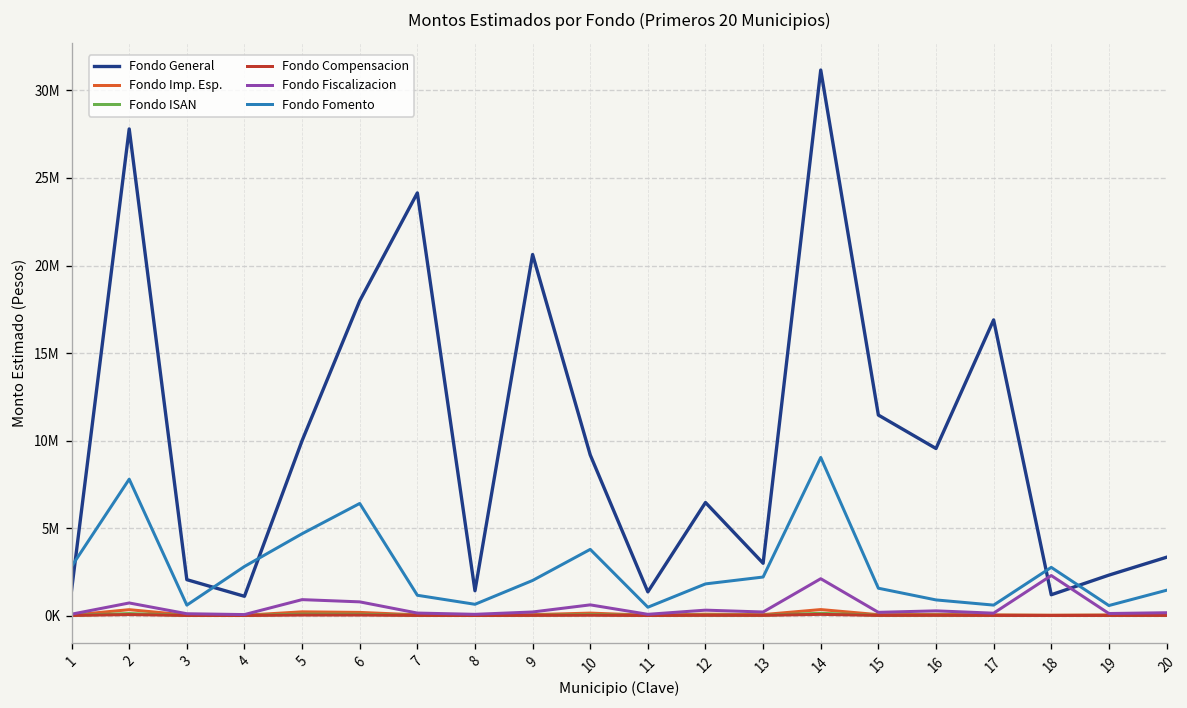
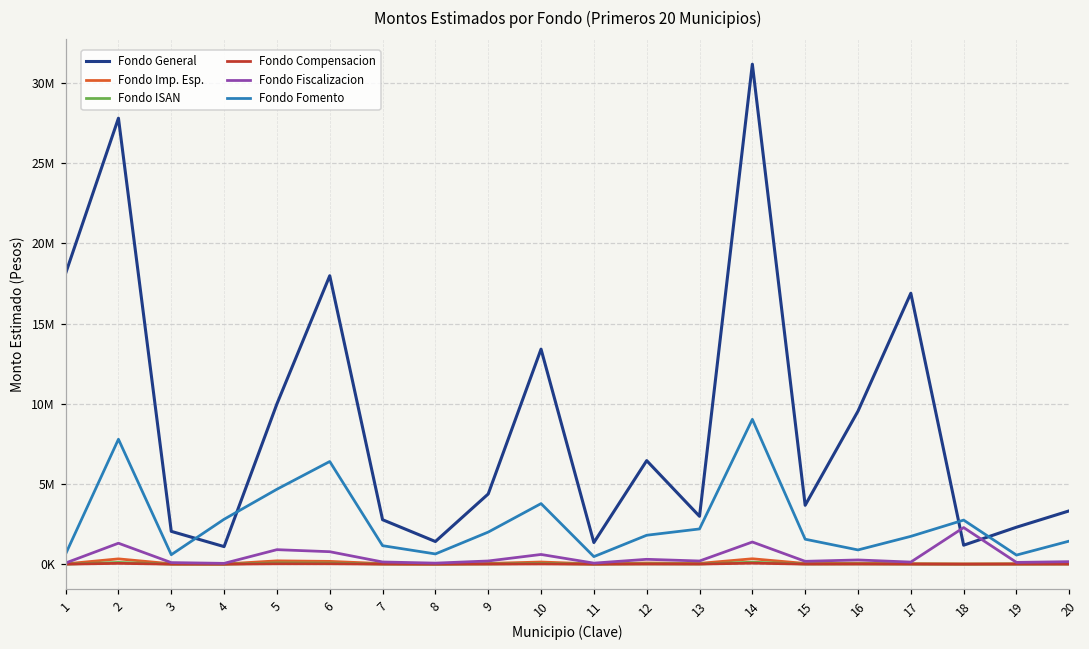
Fondo General, 1: 1500000 -> 18100000
Fondo Fomento, 1: 2800000 -> 600000
Fondo Fiscalizacion, 2: 700000 -> 1300000
Fondo General, 7: 24100000 -> 2800000
Fondo General, 9: 20600000 -> 4400000
Fondo General, 10: 9200000 -> 13400000
Fondo Fiscalizacion, 14: 2100000 -> 1400000
Fondo General, 15: 11500000 -> 3700000
Fondo Fomento, 17: 600000 -> 1700000
